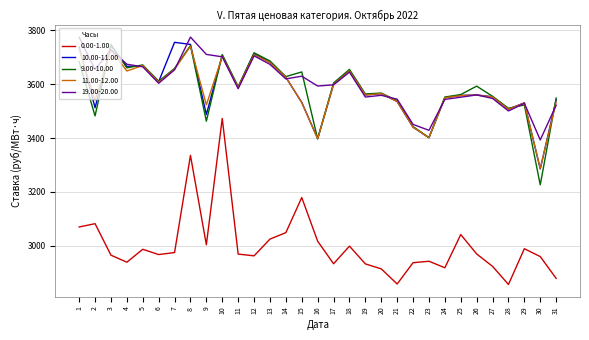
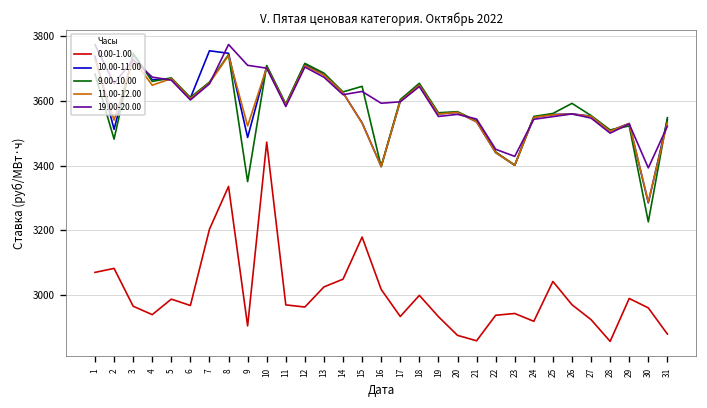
0.00-1.00, 7: 2980 -> 3200
0.00-1.00, 9: 3000 -> 2900
9.00-10.00, 9: 3460 -> 3350
0.00-1.00, 20: 2910 -> 2880
